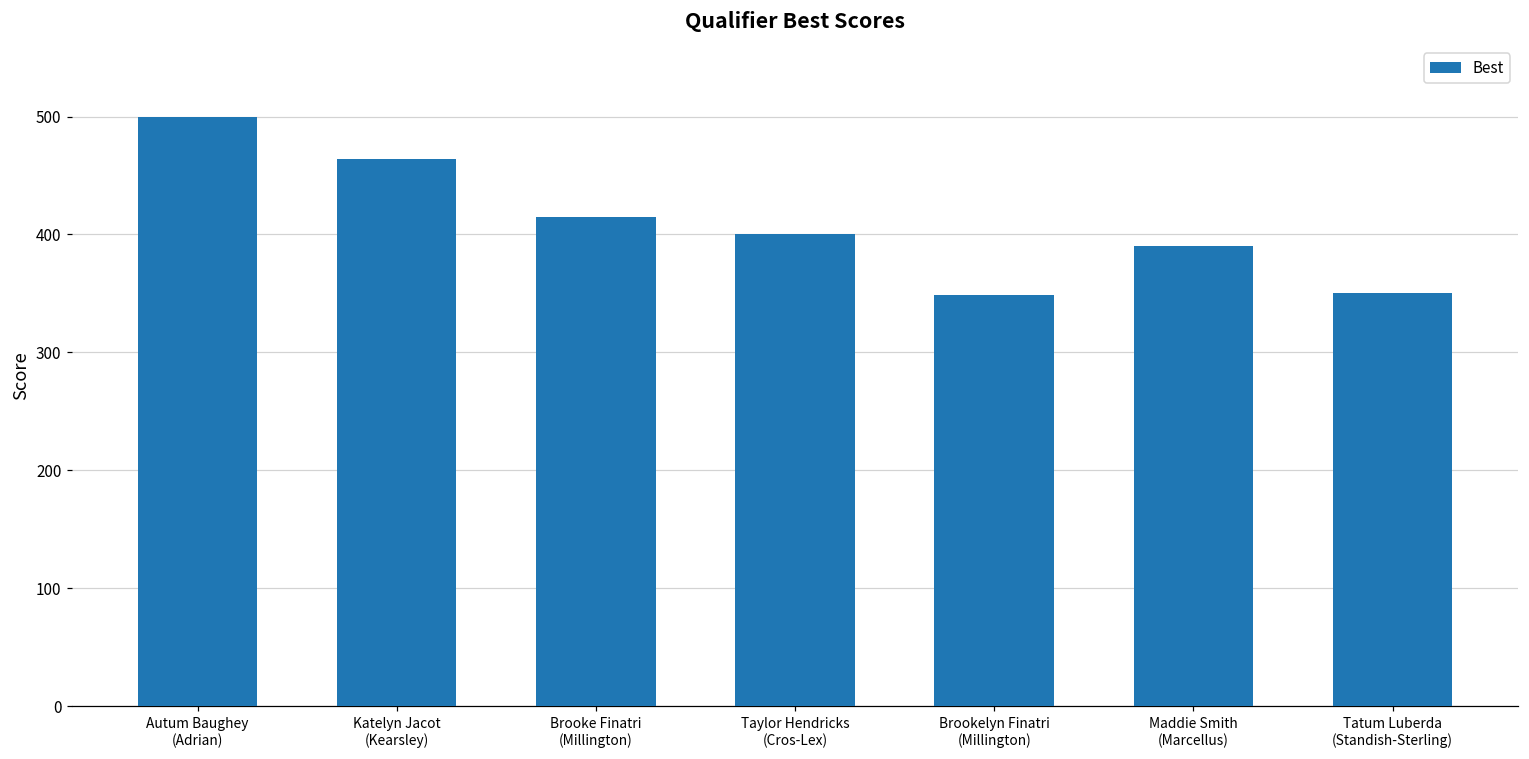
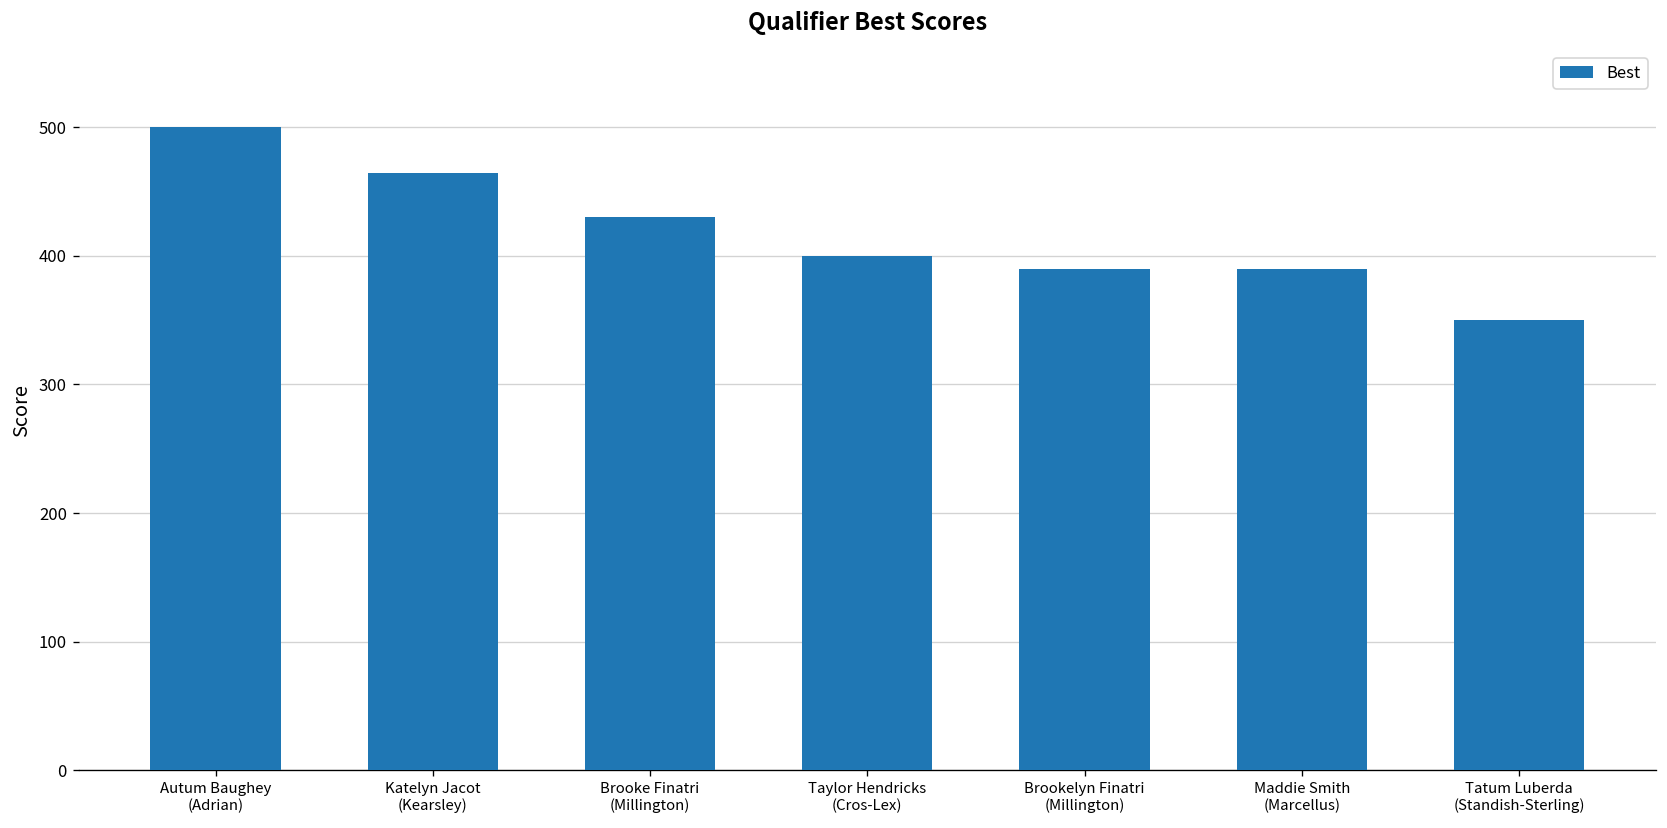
Brooke Finatri (Millington): 415 -> 430
Brookelyn Finatri (Millington): 349 -> 390
